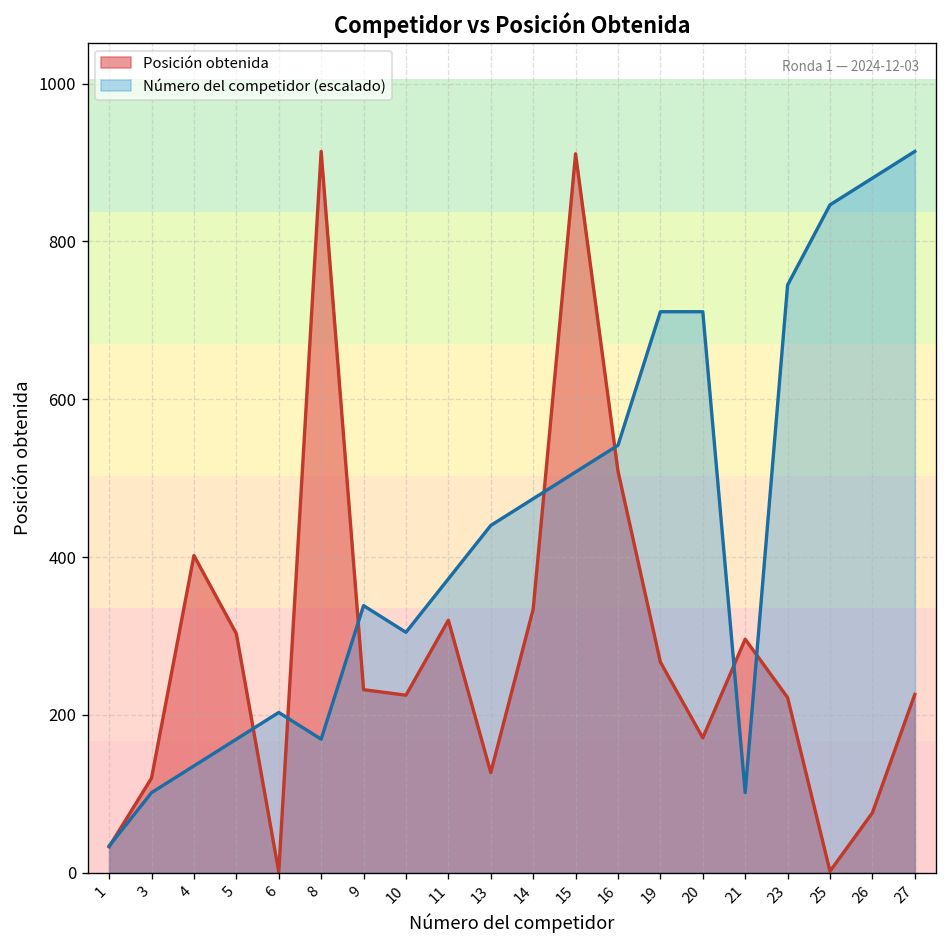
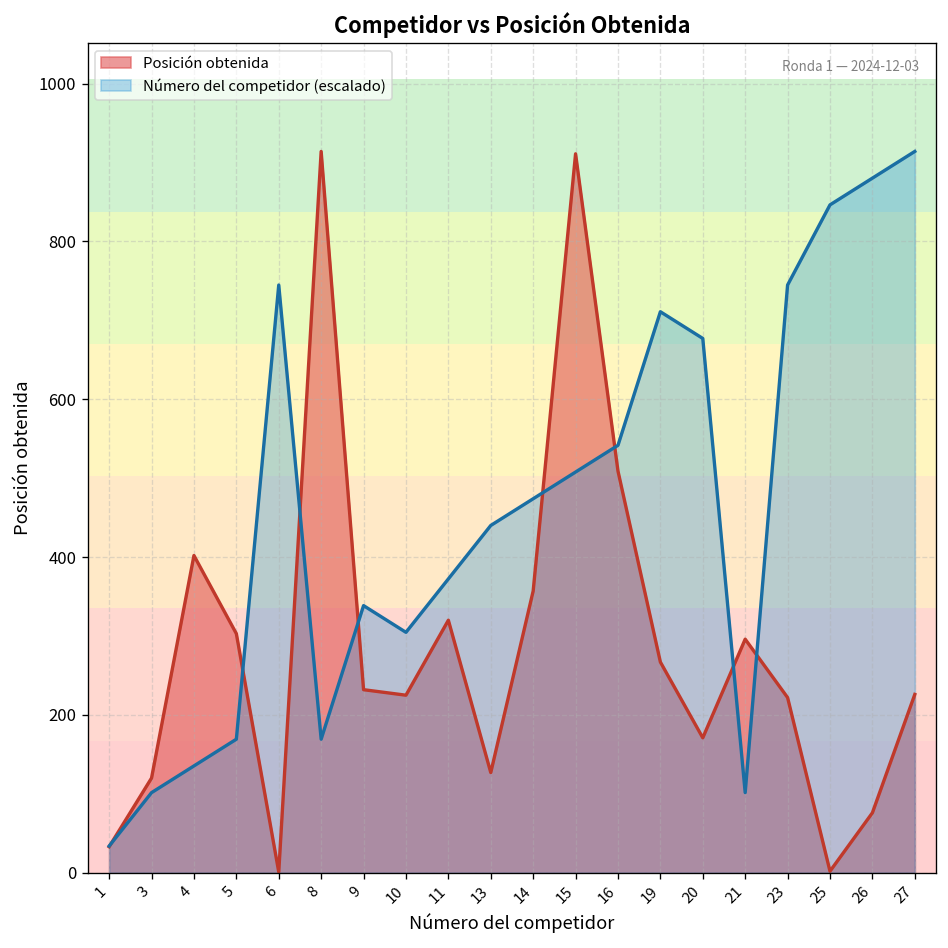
Número del competidor (escalado), 6: 200 -> 740
Posición obtenida, 14: 330 -> 360
Número del competidor (escalado), 20: 710 -> 680
